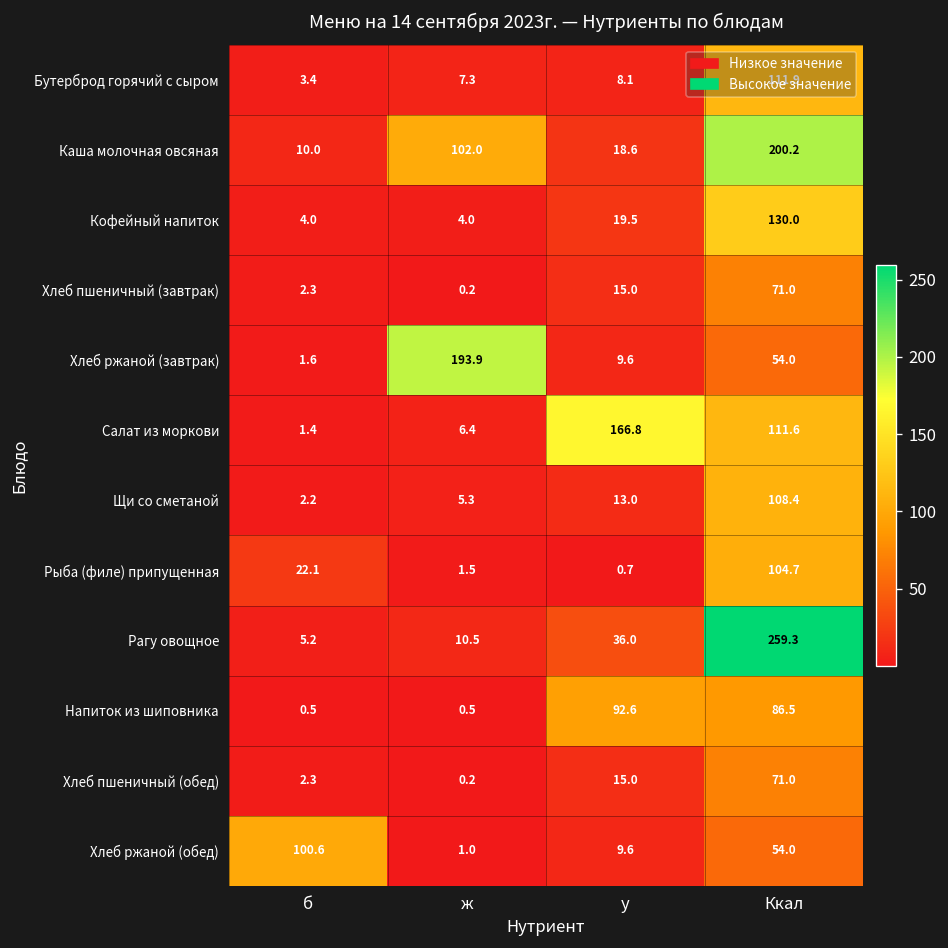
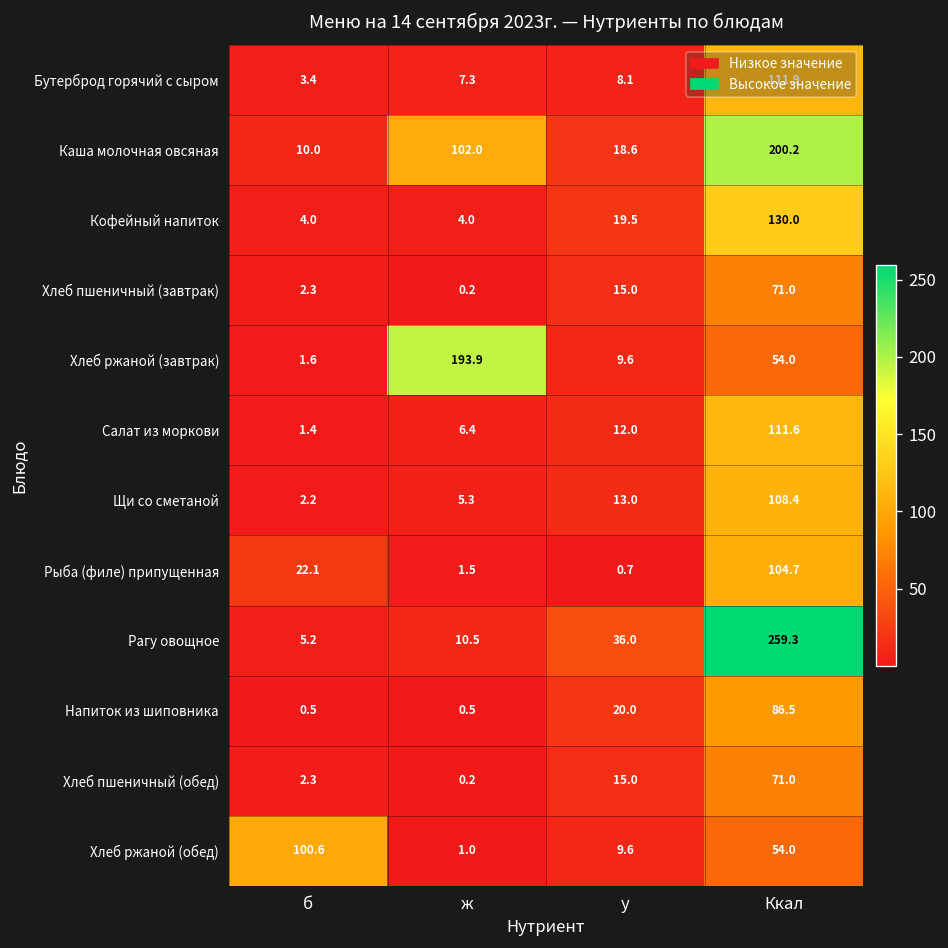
Салат из моркови, у: 166.8 -> 12.0
Напиток из шиповника, у: 92.6 -> 20.0
